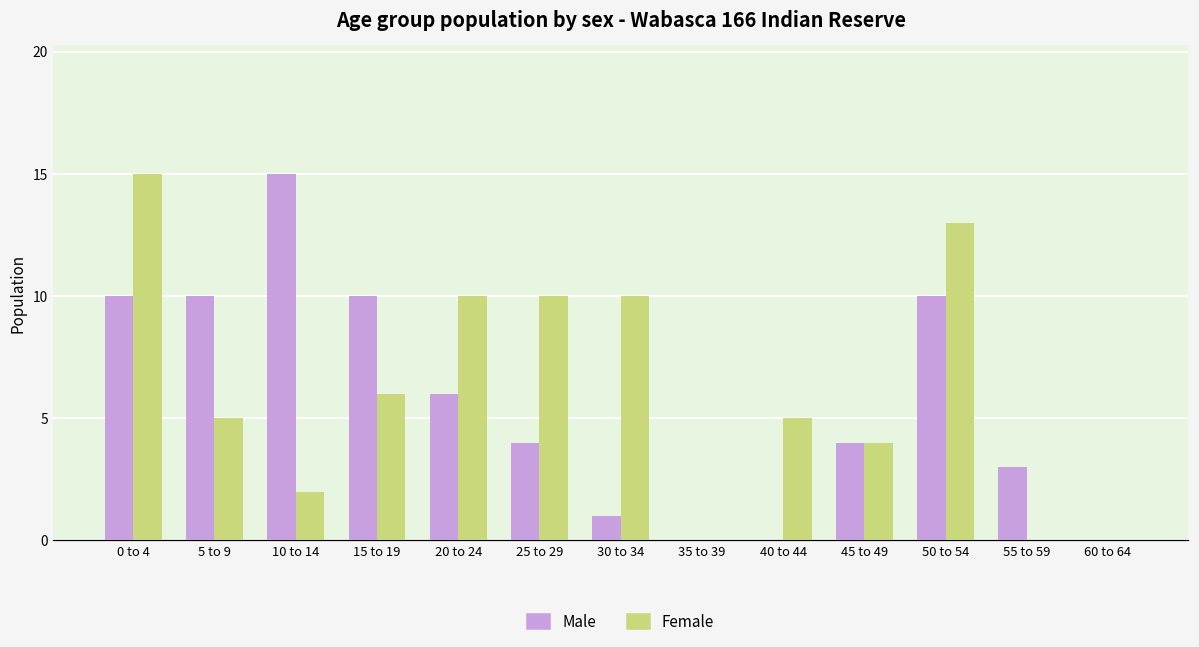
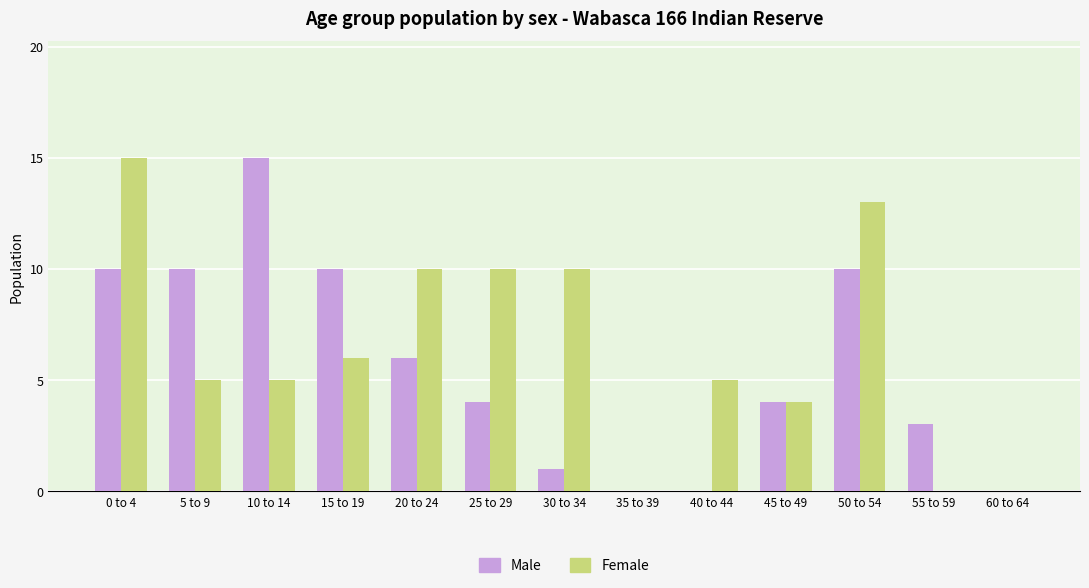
Female, 10 to 14: 2 -> 5
